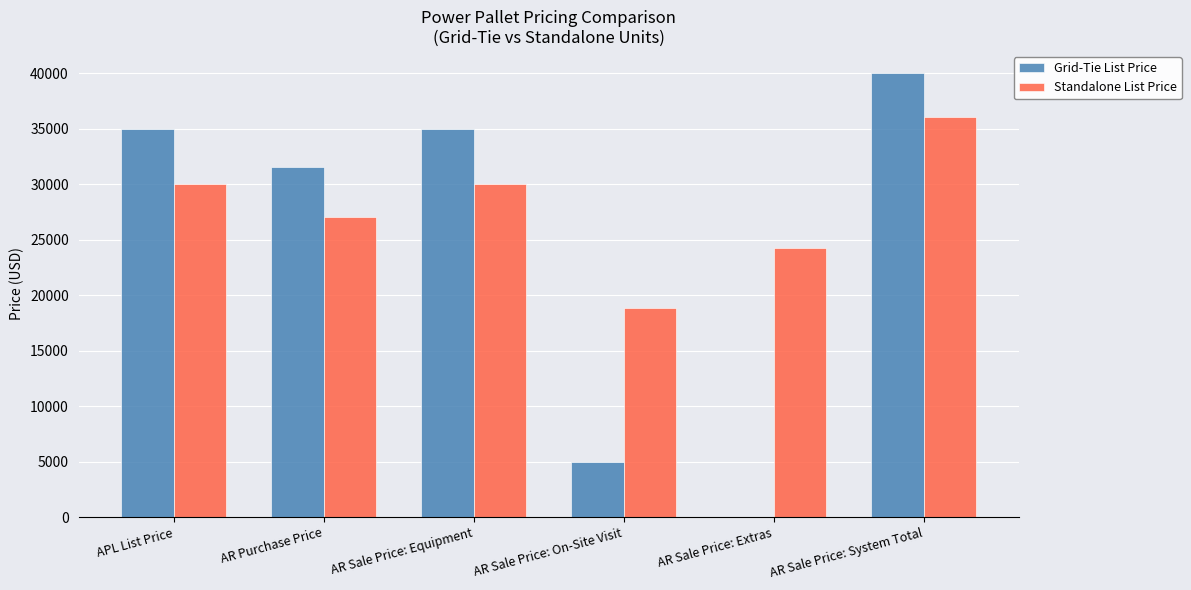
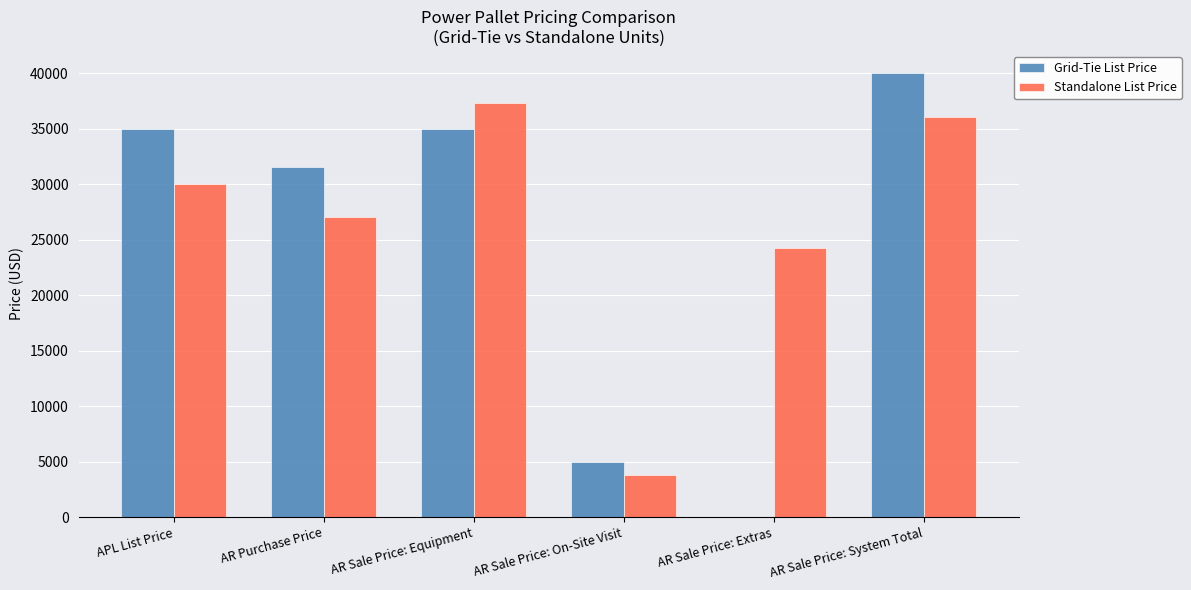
Standalone List Price, AR Sale Price: Equipment: 30000 -> 37300
Standalone List Price, AR Sale Price: On-Site Visit: 18800 -> 3800
